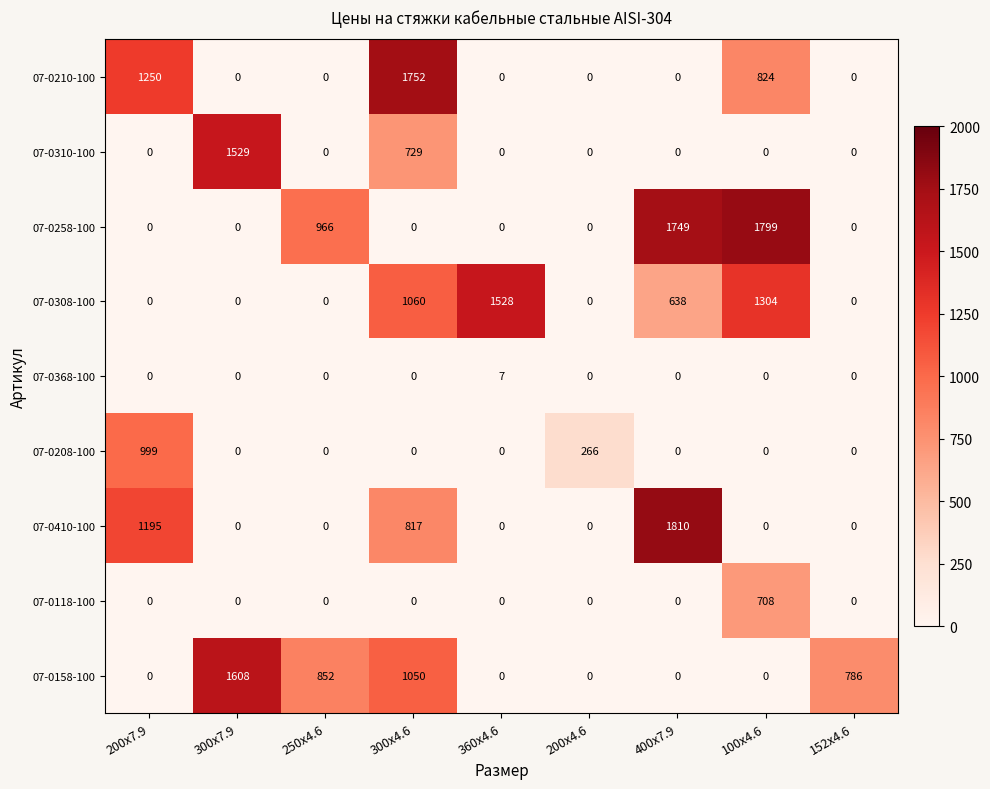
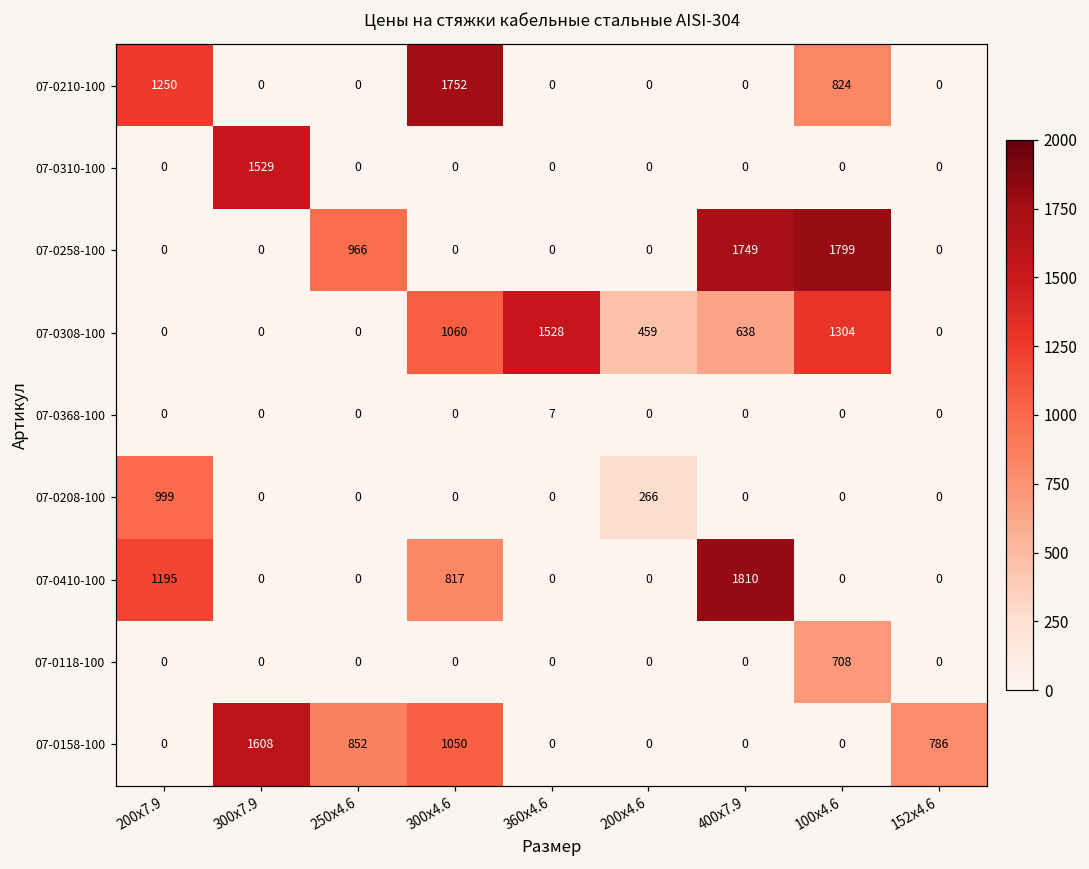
07-0310-100, 300x4.6: 729 -> 0
07-0308-100, 200x4.6: 0 -> 459
